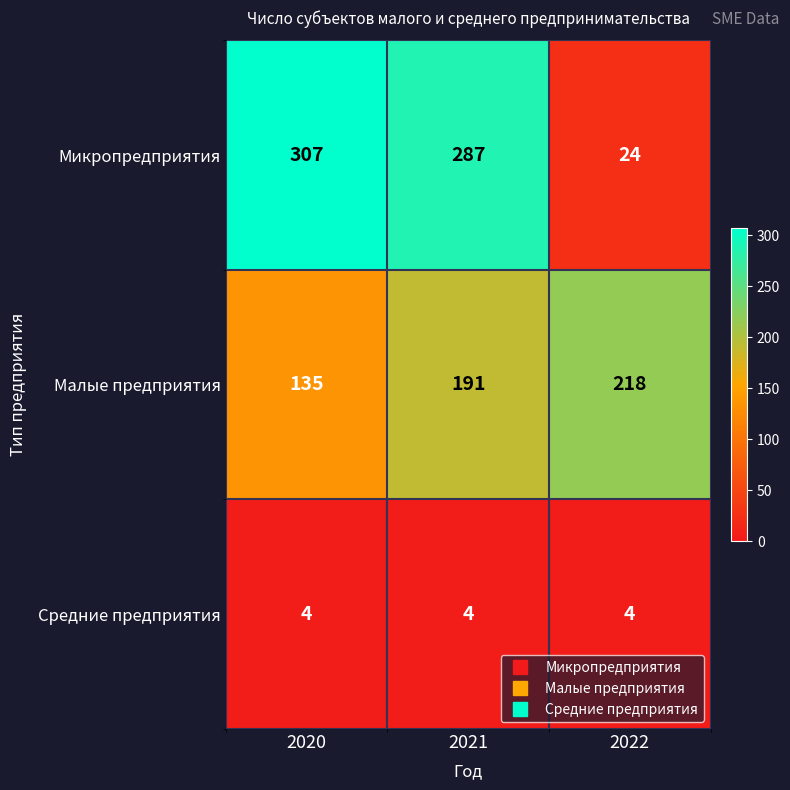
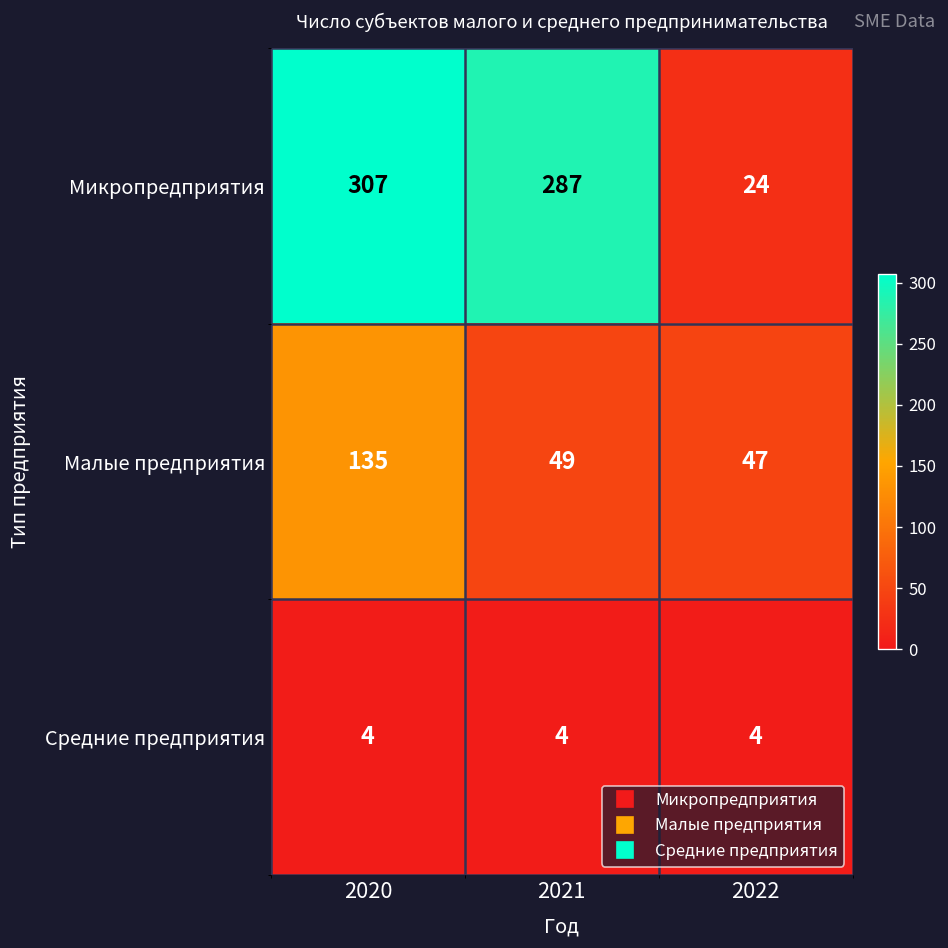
Малые предприятия, 2021: 191 -> 49
Малые предприятия, 2022: 218 -> 47
